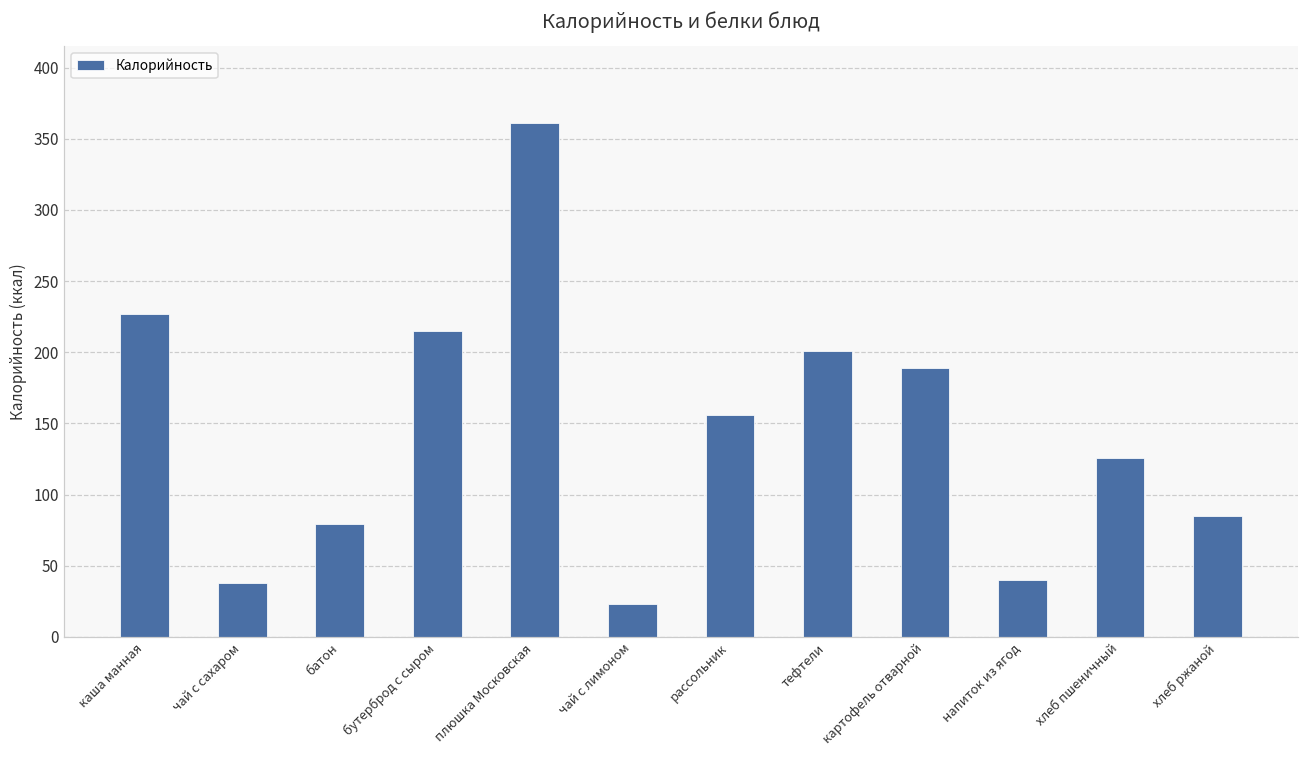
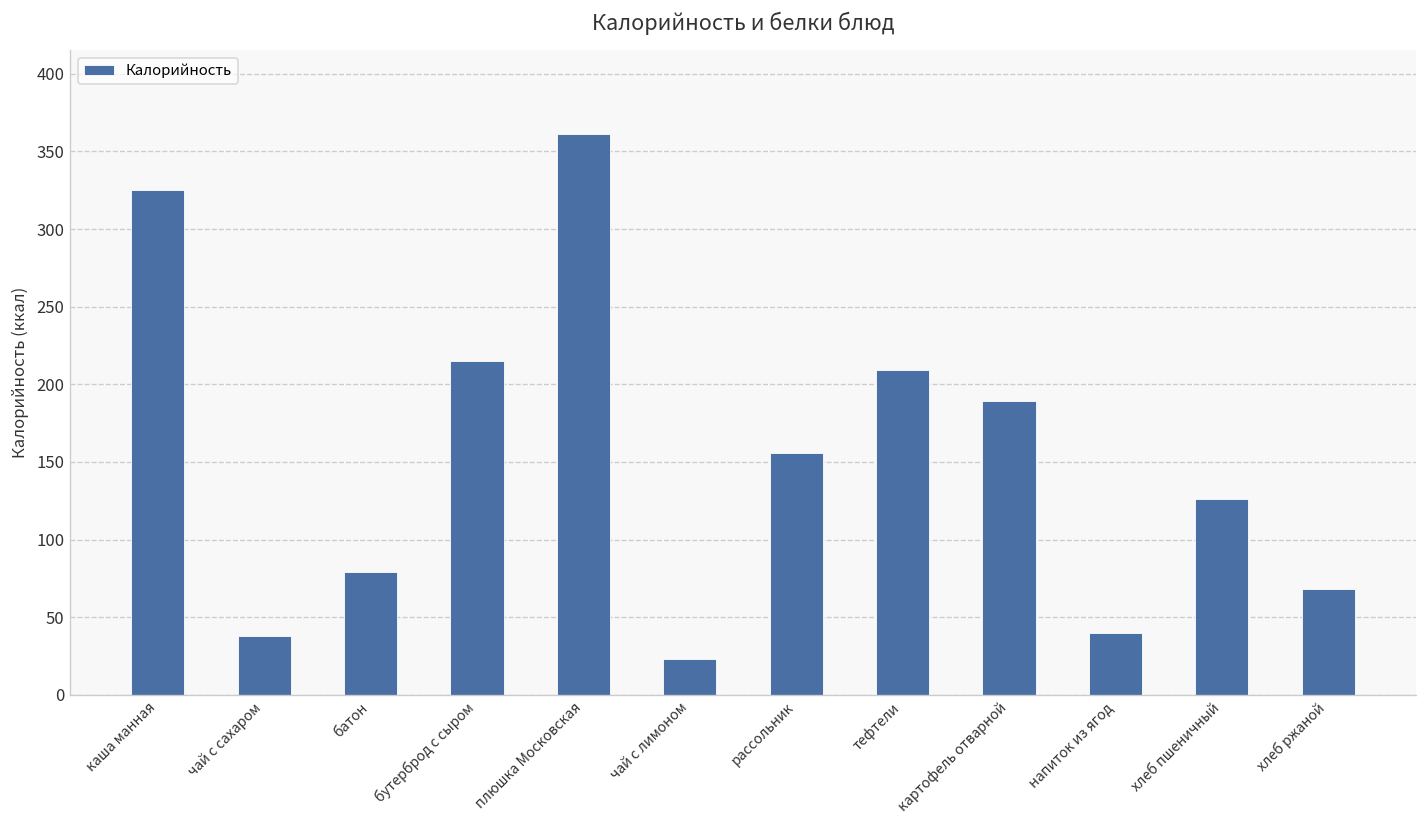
каша манная: 227 -> 325
тефтели: 201 -> 209
хлеб ржаной: 85 -> 68
